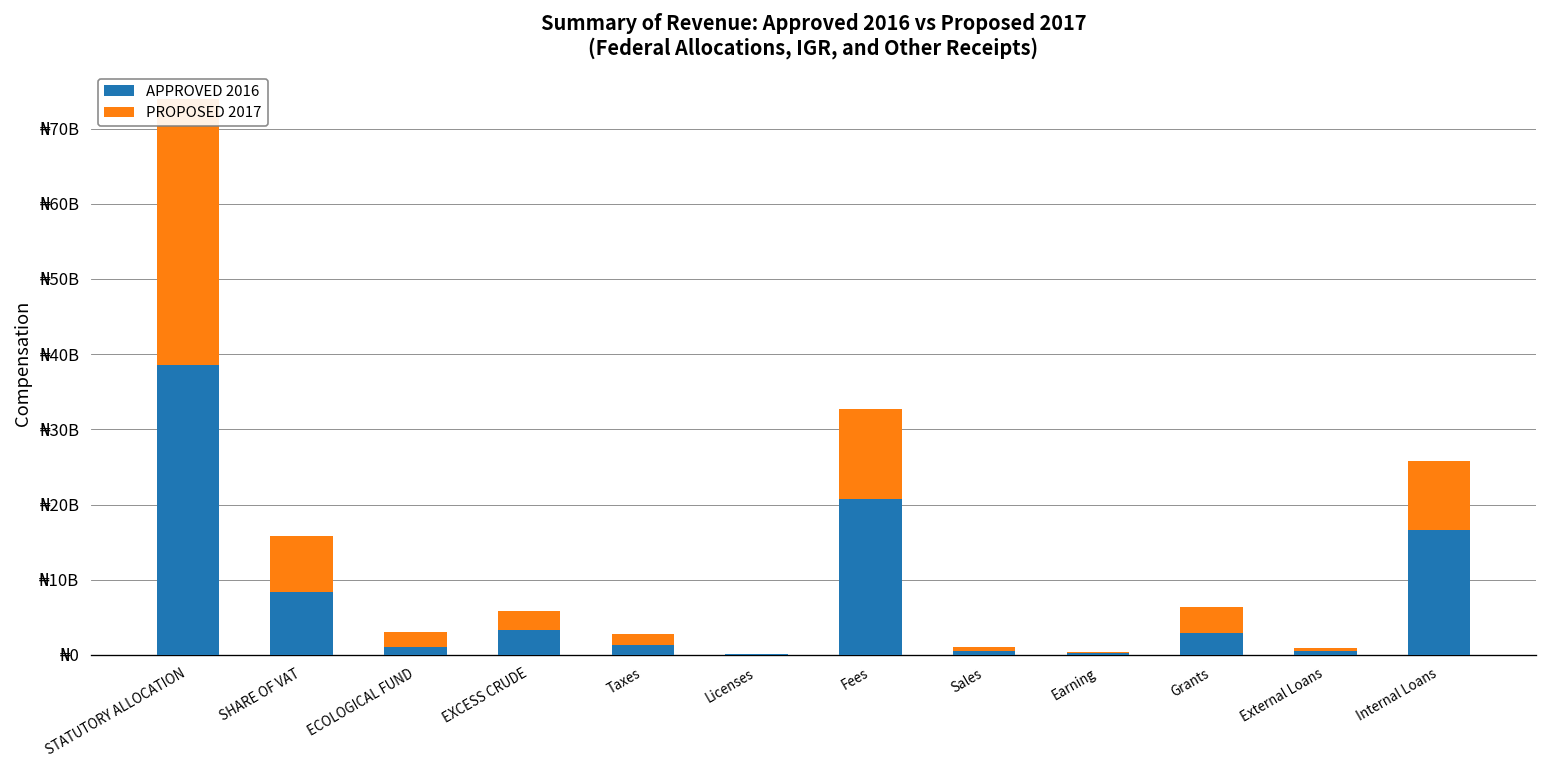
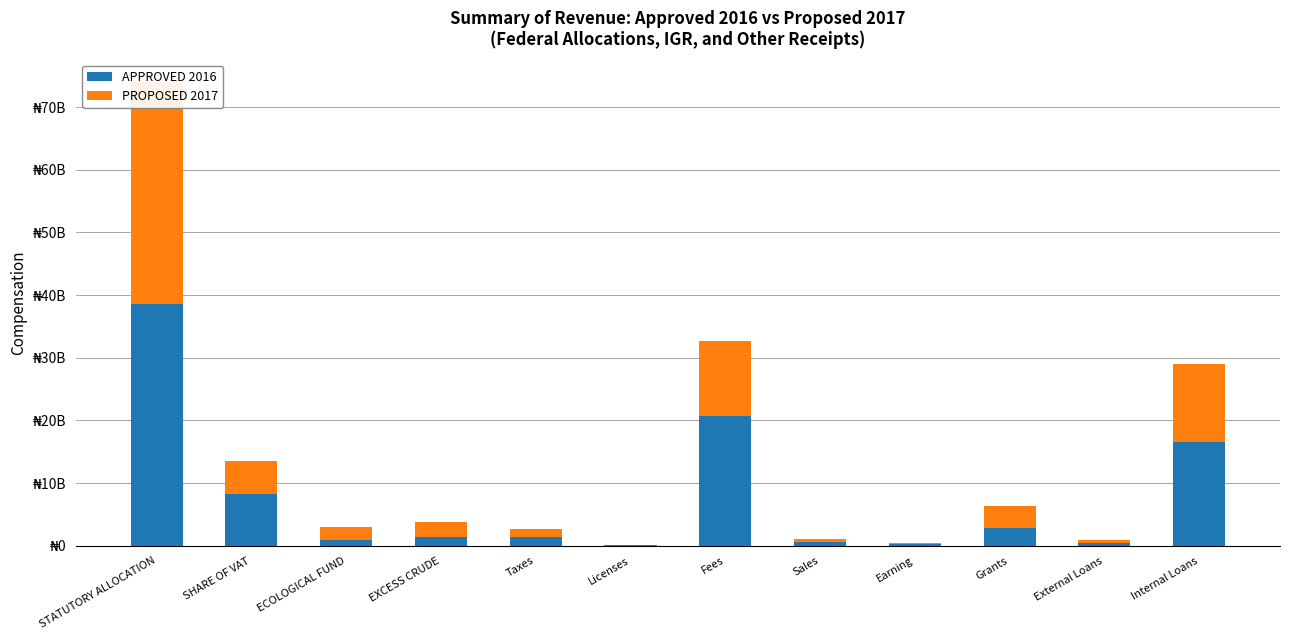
PROPOSED 2017, SHARE OF VAT: ₦7000000000 -> ₦5000000000
APPROVED 2016, EXCESS CRUDE: ₦3000000000 -> ₦1000000000
PROPOSED 2017, Internal Loans: ₦9000000000 -> ₦12000000000
